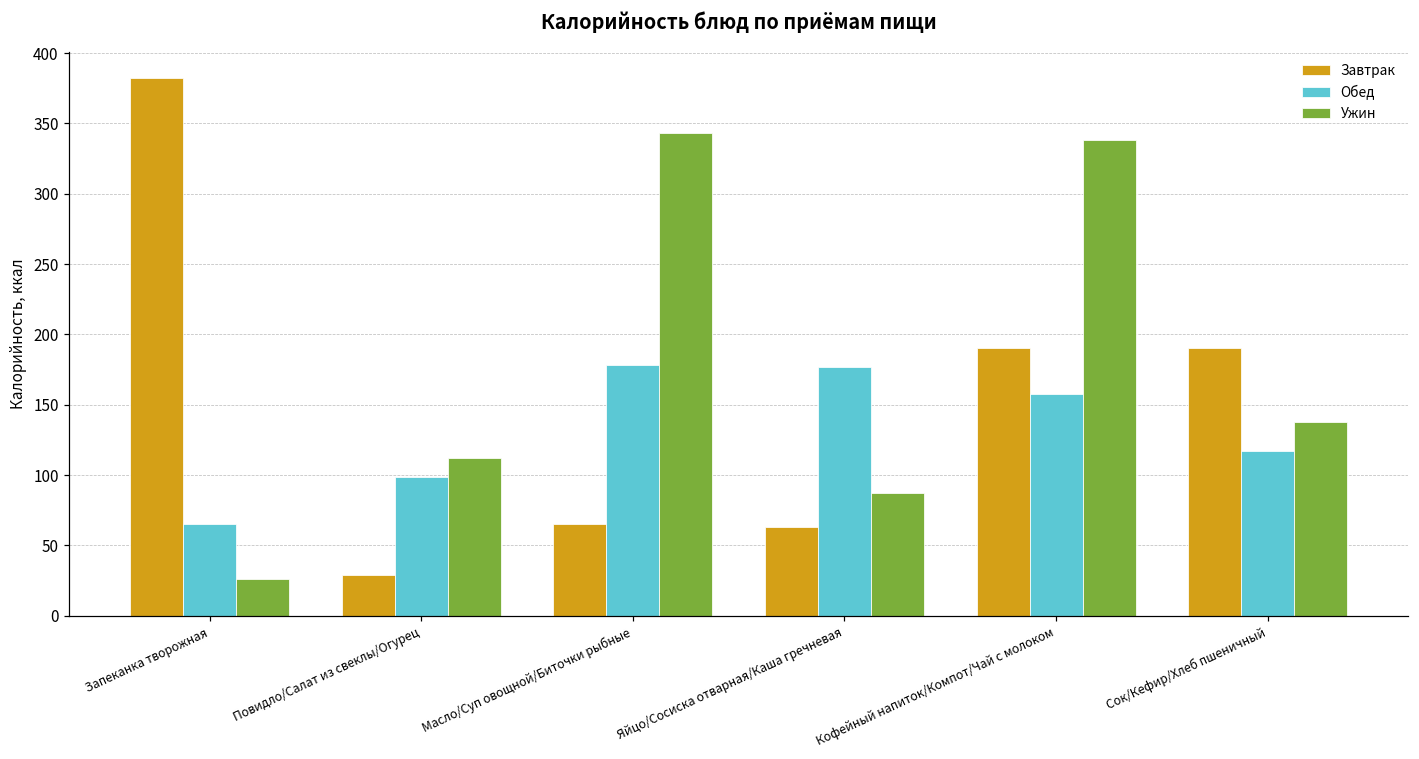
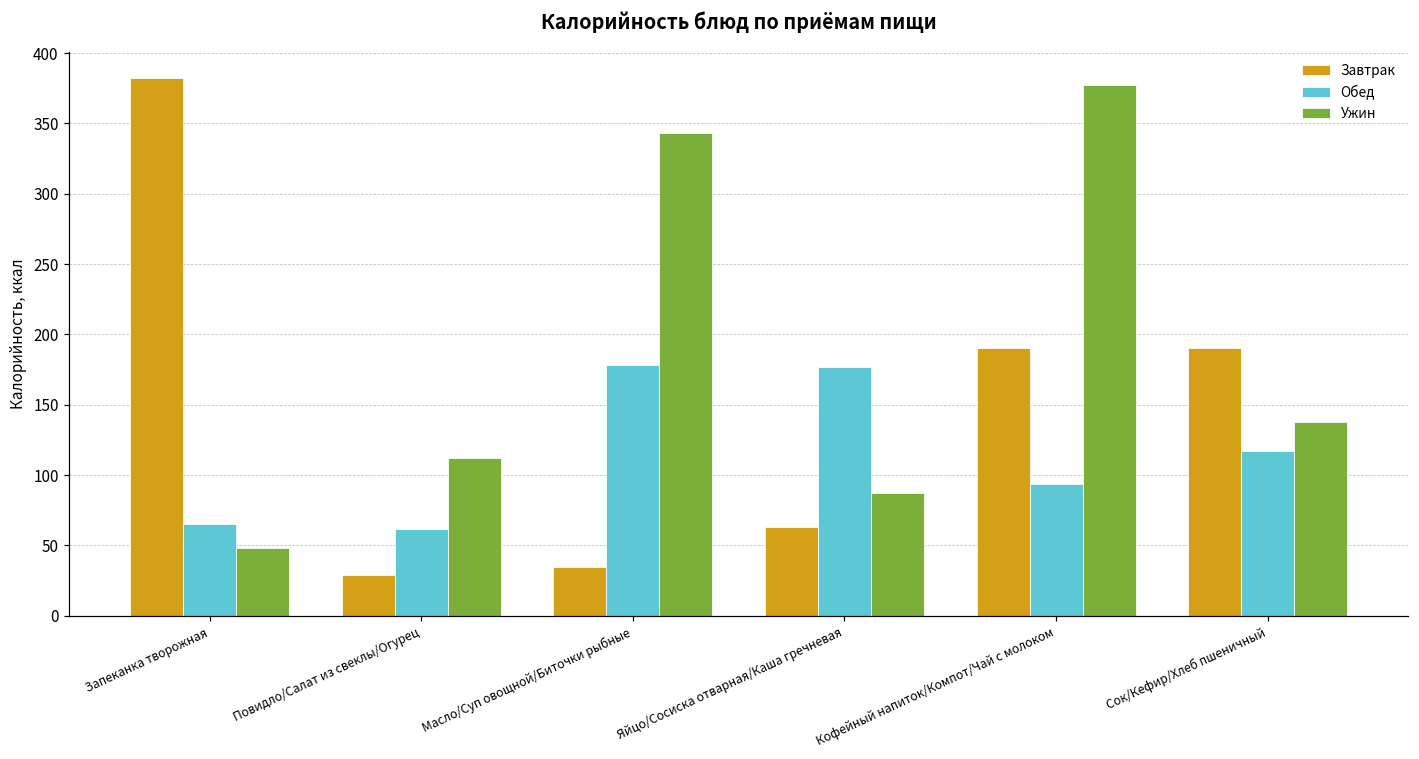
Ужин, Запеканка творожная: 26 -> 48
Обед, Повидло/Салат из свеклы/Огурец: 99 -> 62
Завтрак, Масло/Суп овощной/Биточки рыбные: 65 -> 35
Обед, Кофейный напиток/Компот/Чай с молоком: 158 -> 94
Ужин, Кофейный напиток/Компот/Чай с молоком: 338 -> 378
